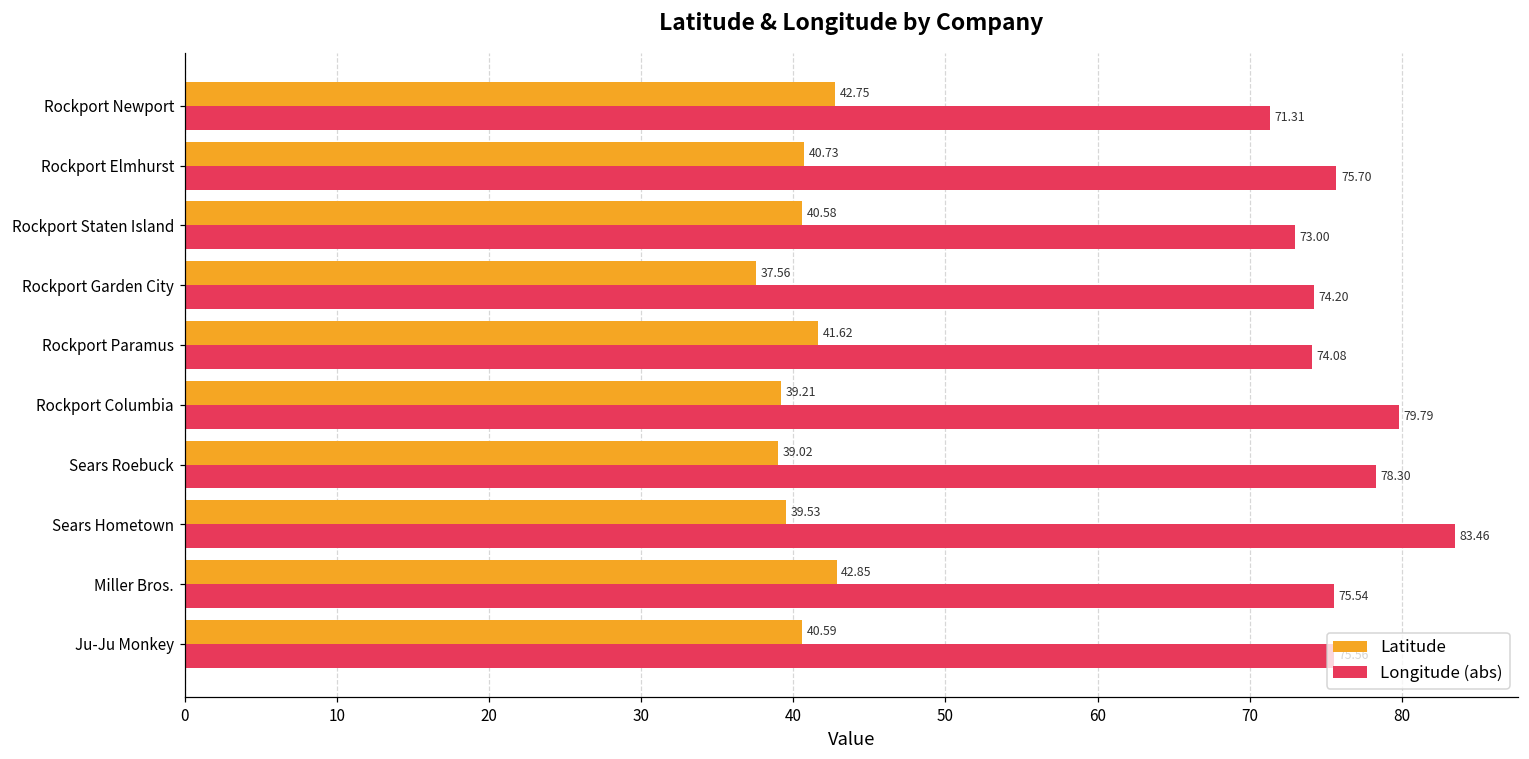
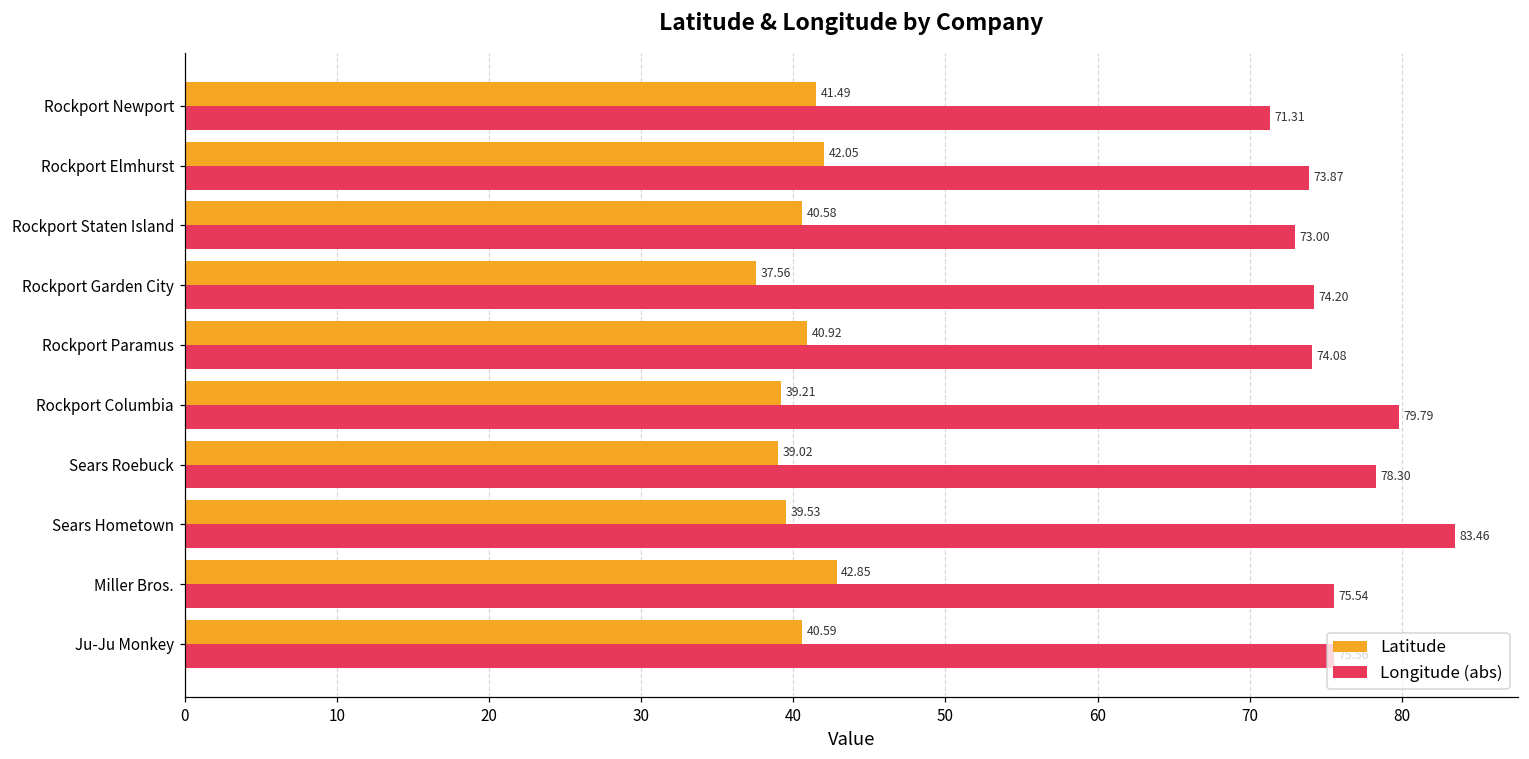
Latitude, Rockport Newport: 42.75 -> 41.49
Latitude, Rockport Elmhurst: 40.73 -> 42.05
Longitude (abs), Rockport Elmhurst: 75.70 -> 73.87
Latitude, Rockport Paramus: 41.62 -> 40.92
